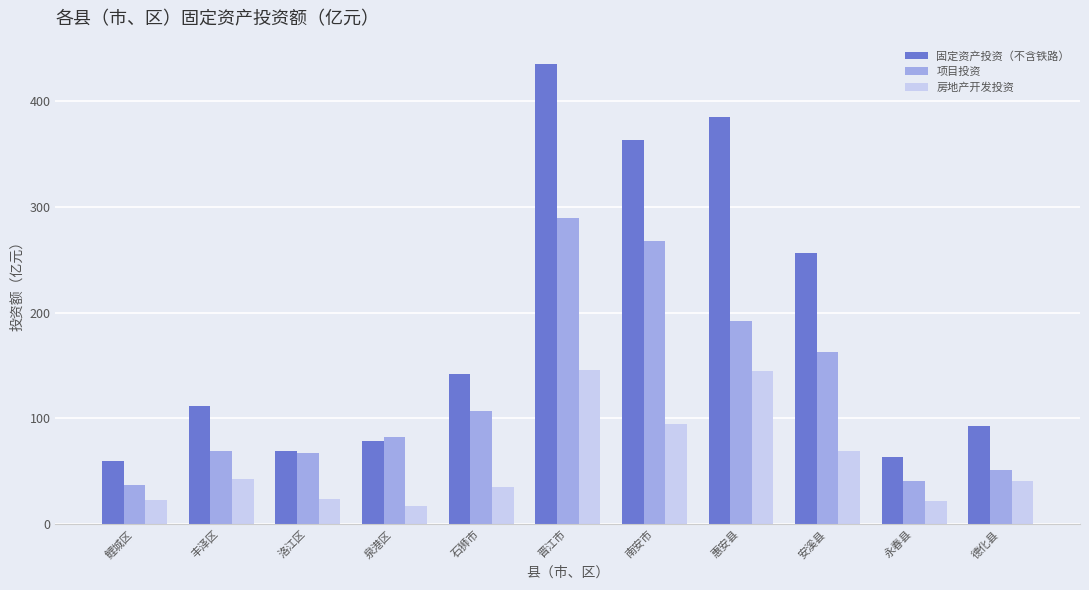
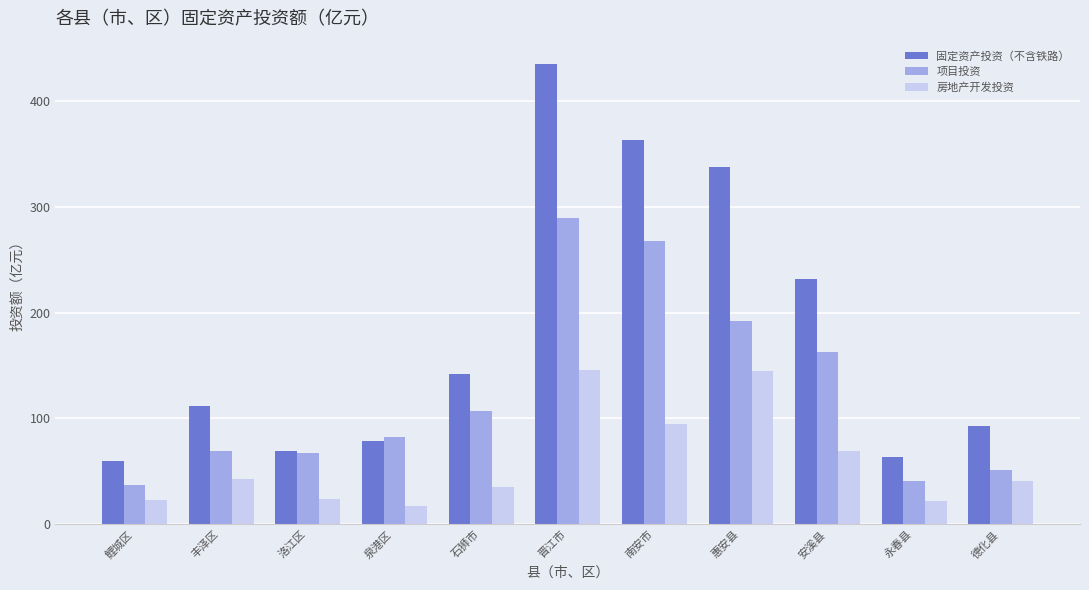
固定资产投资（不含铁路）, 惠安县: 385 -> 337
固定资产投资（不含铁路）, 安溪县: 257 -> 232
